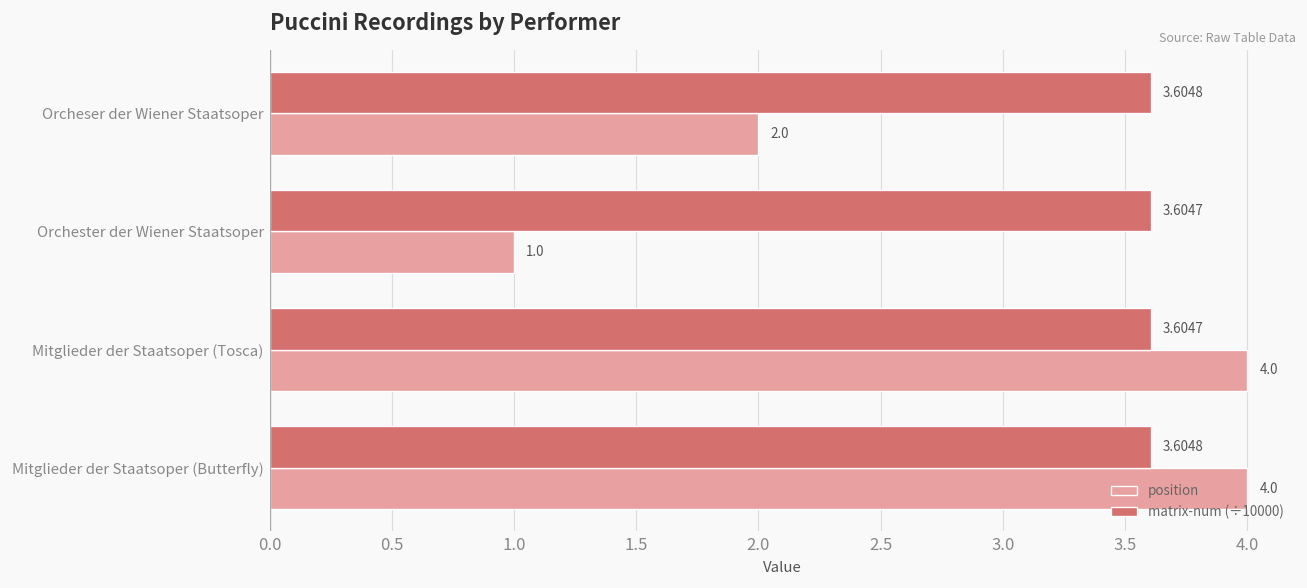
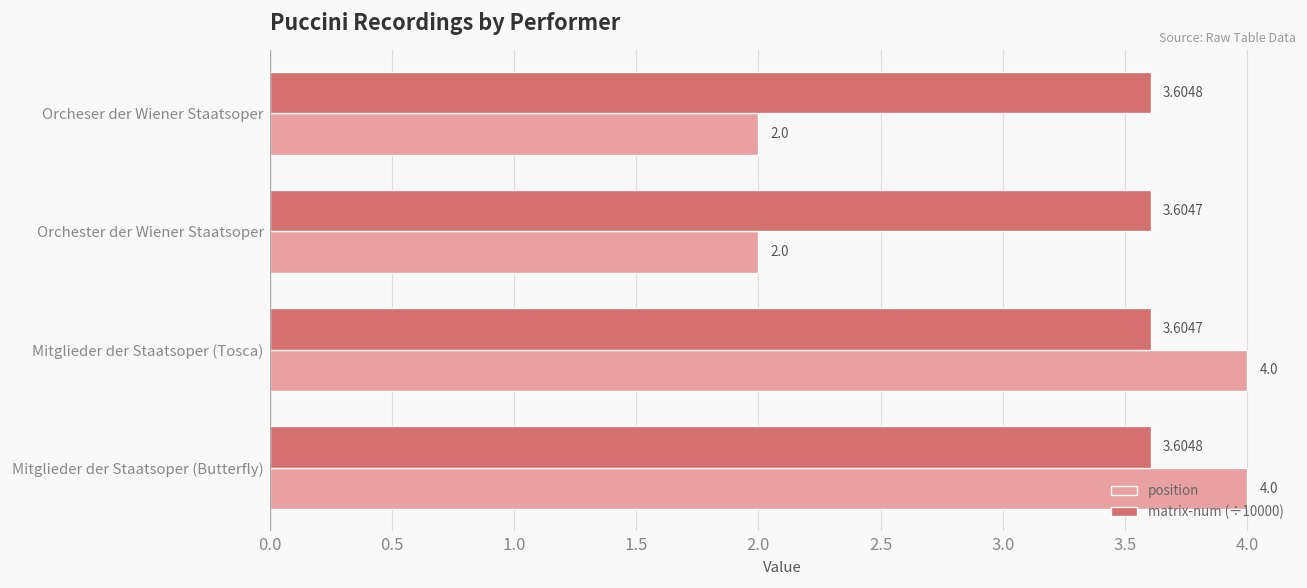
position, Orchester der Wiener Staatsoper: 1.0 -> 2.0
